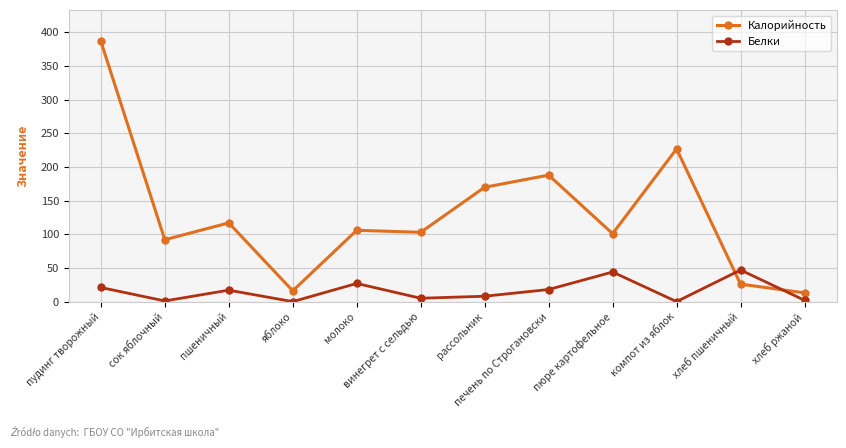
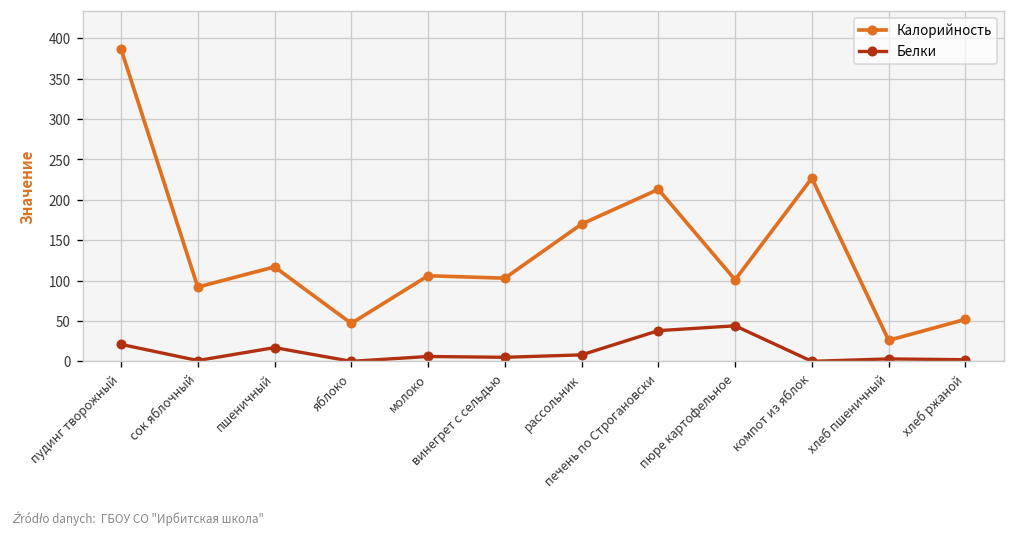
Калорийность, яблоко: 20 -> 50
Белки, молоко: 30 -> 10
Калорийность, печень по Строгановски: 190 -> 210
Белки, печень по Строгановски: 20 -> 40
Белки, хлеб пшеничный: 50 -> 0
Калорийность, хлеб ржаной: 10 -> 50
